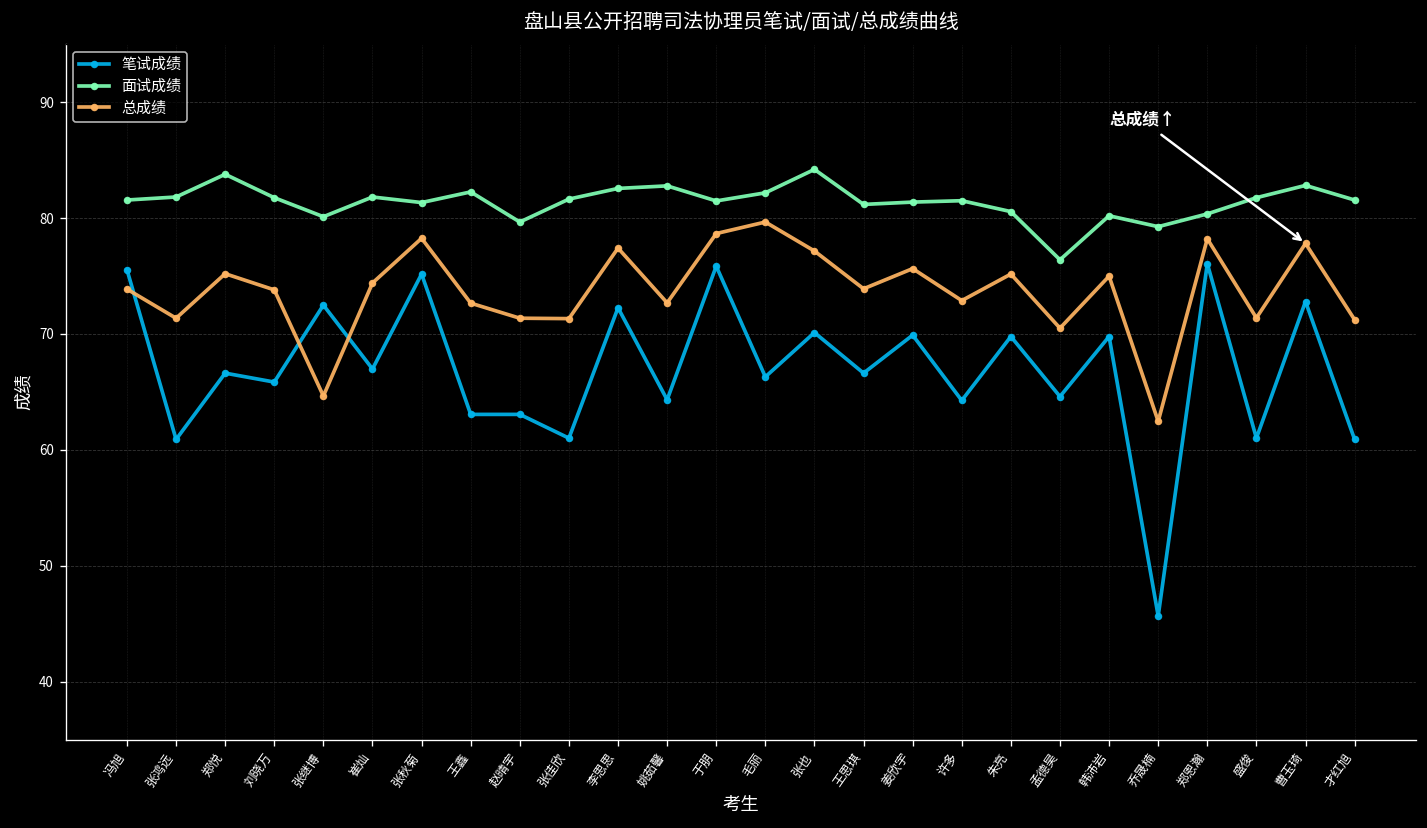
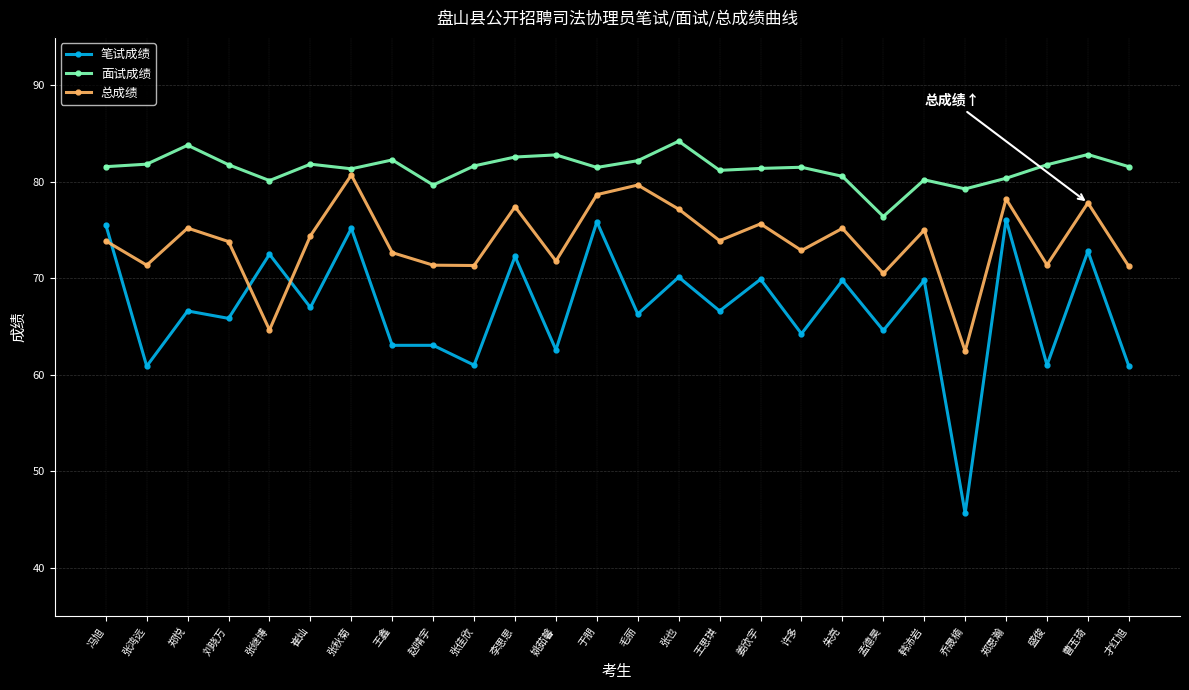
总成绩, 张秋菊: 78 -> 81
笔试成绩, 姚茹馨: 64 -> 63
总成绩, 姚茹馨: 73 -> 72
